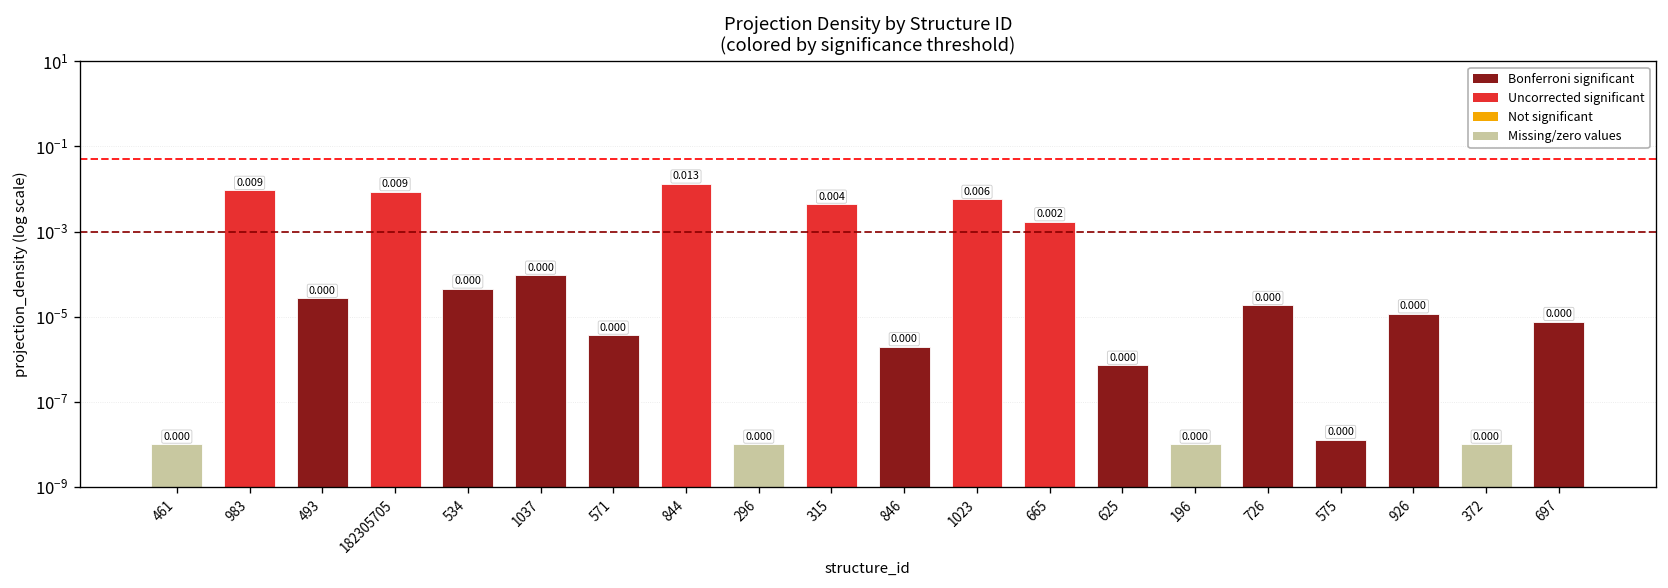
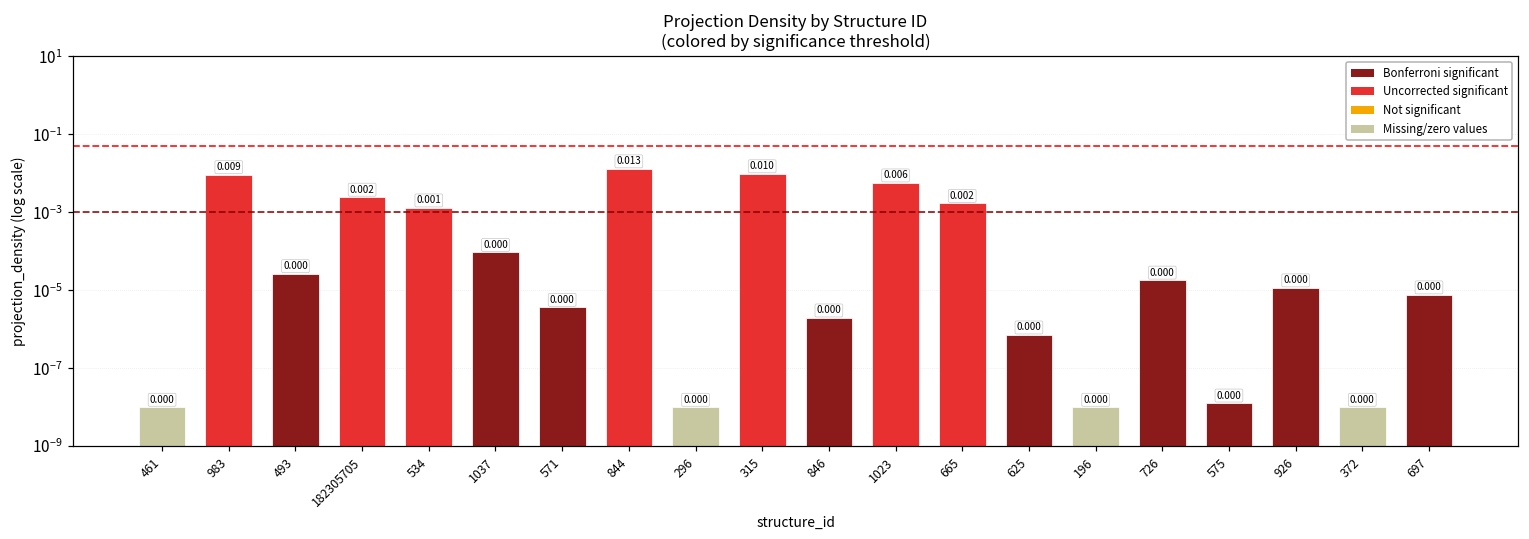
182305705: 0.009 -> 0.002
534: 0.000 -> 0.001
315: 0.004 -> 0.010
